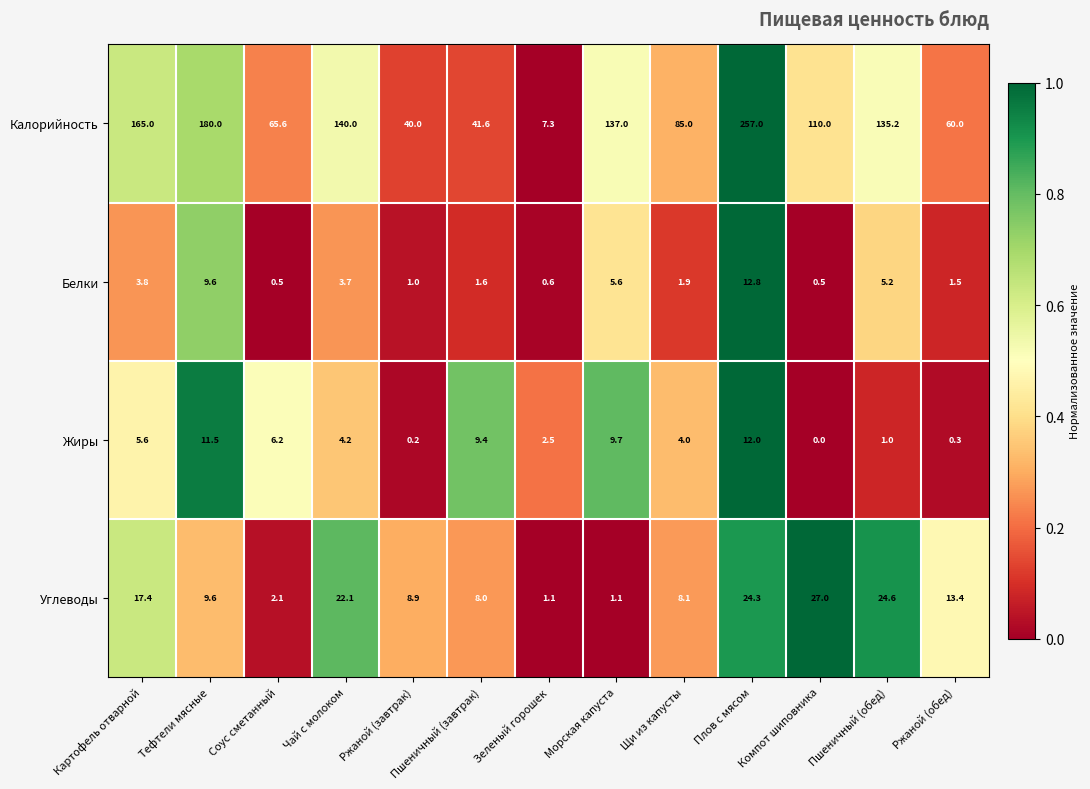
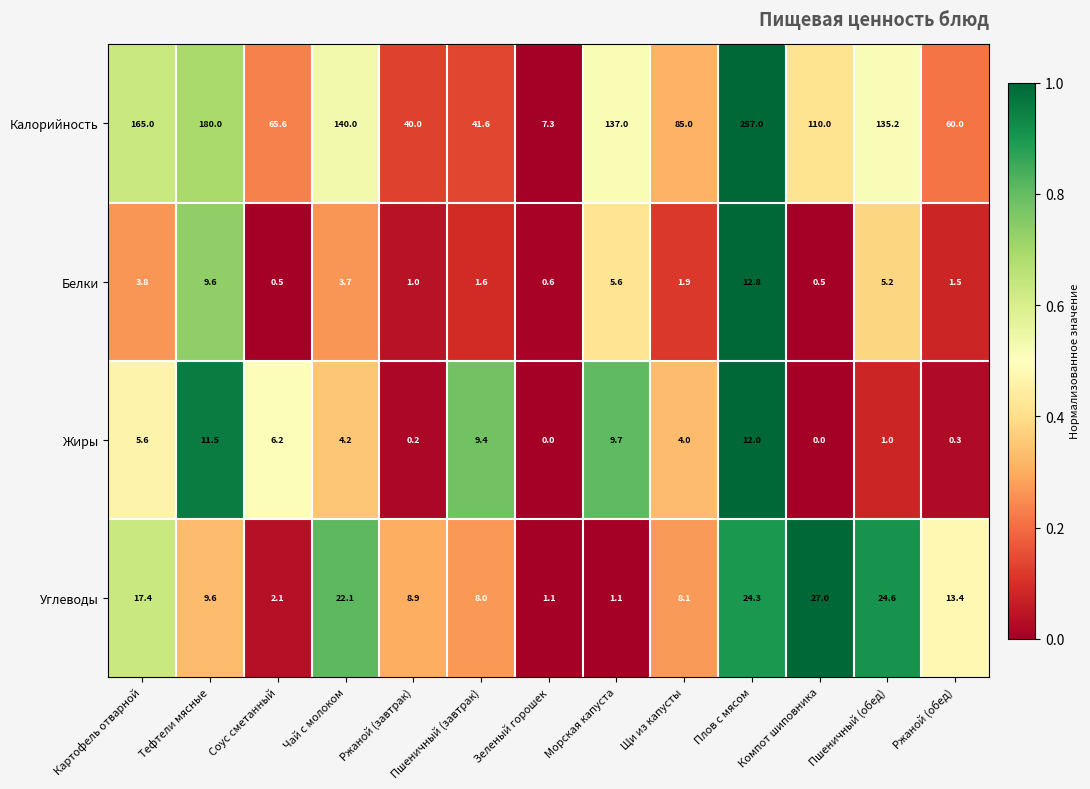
Жиры, Зеленый горошек: 2.5 -> 0.0
